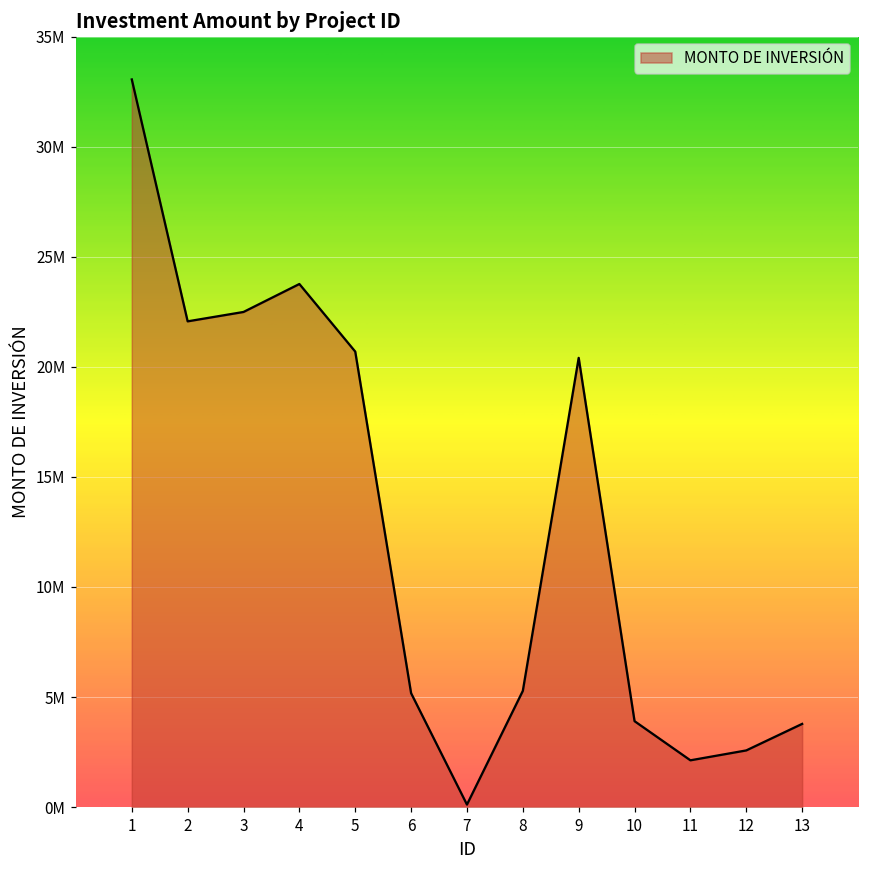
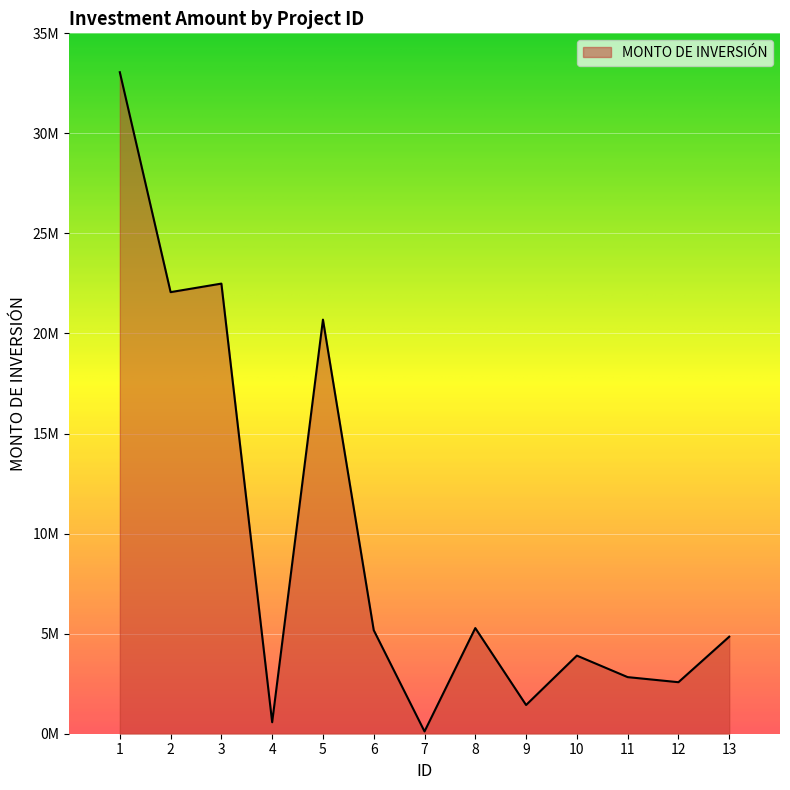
4: 23800000 -> 600000
9: 20400000 -> 1400000
11: 2100000 -> 2800000
13: 3800000 -> 4800000
